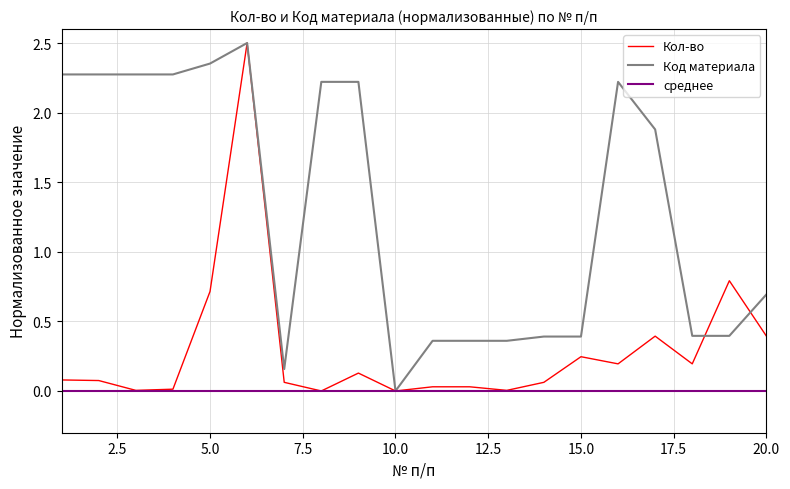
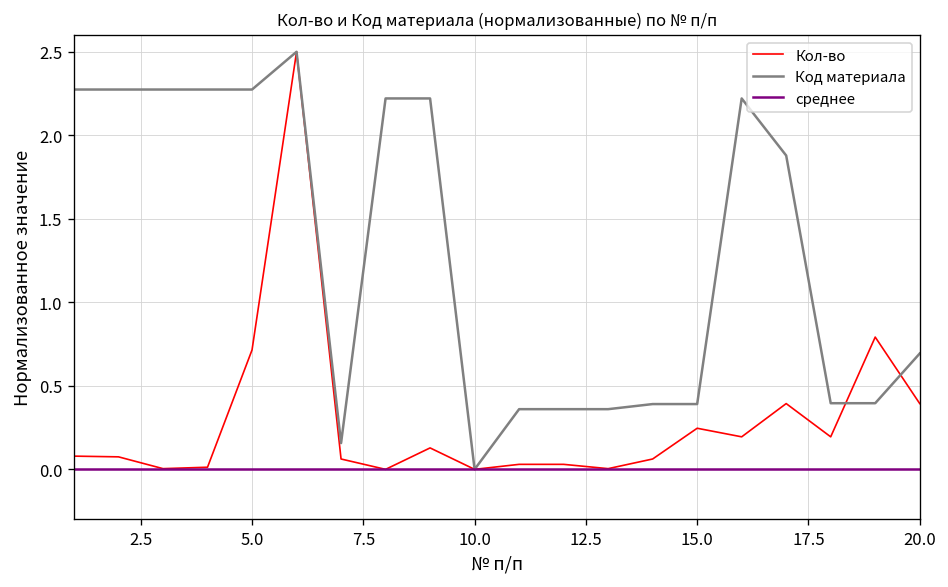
Код материала, 5.0: 2.35 -> 2.27
